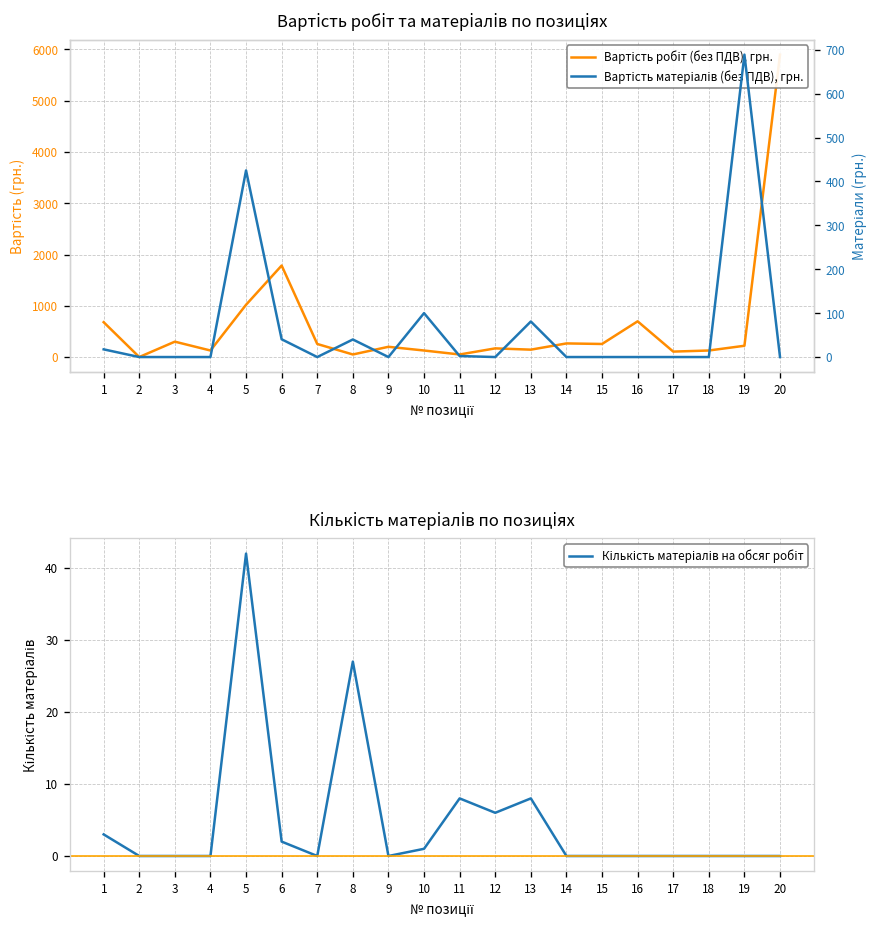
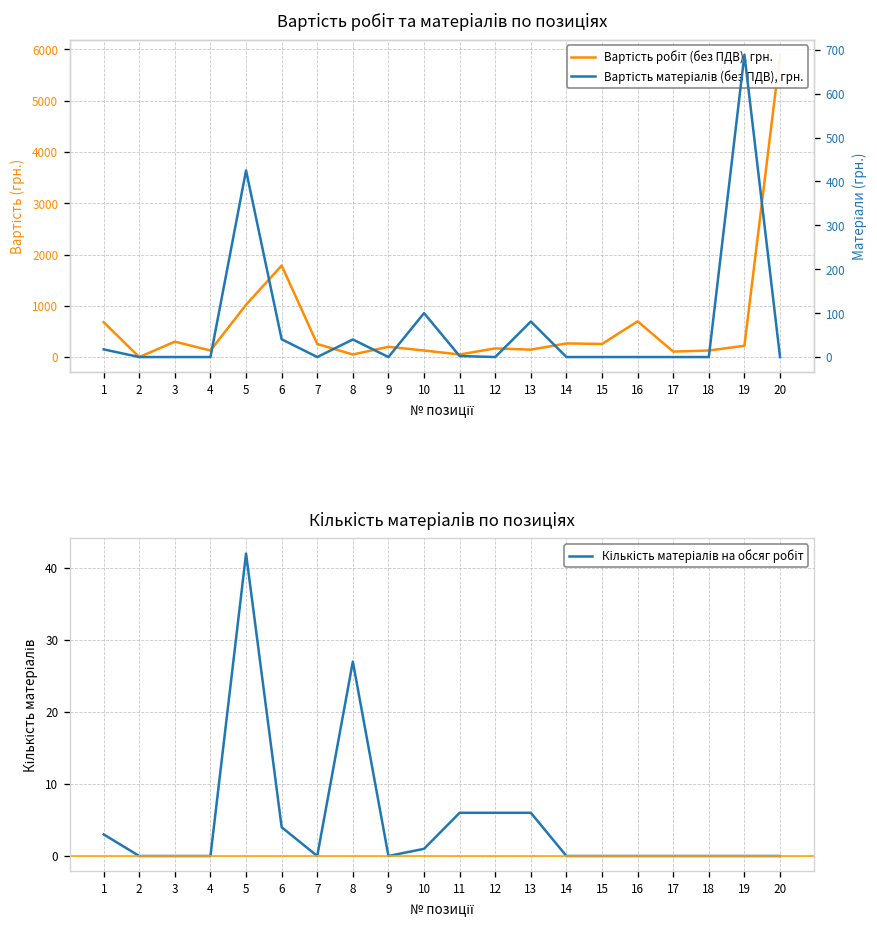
Кількість матеріалів по позиціях, 6: 2 -> 4
Кількість матеріалів по позиціях, 11: 8 -> 6
Кількість матеріалів по позиціях, 13: 8 -> 6
